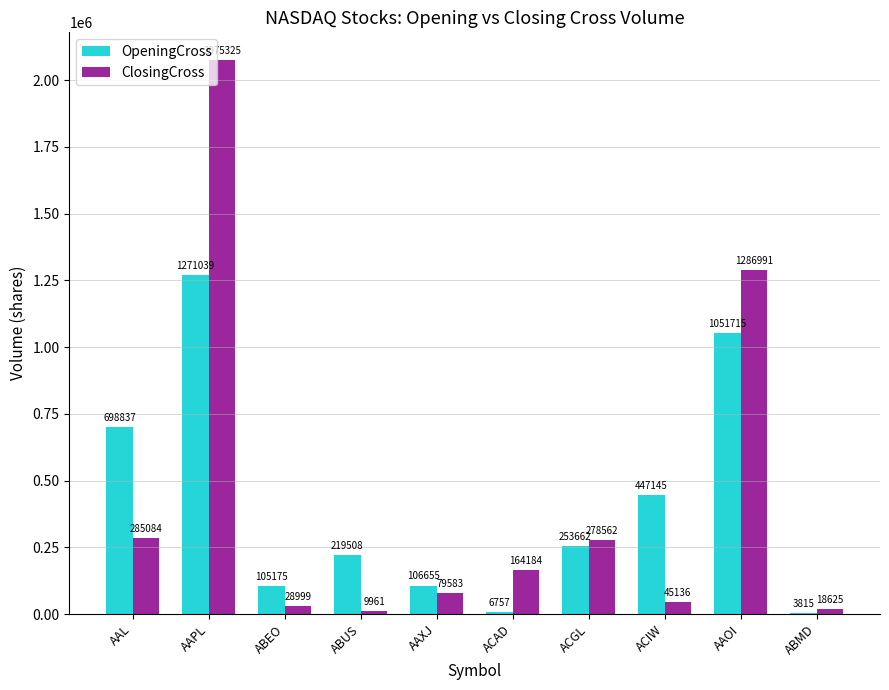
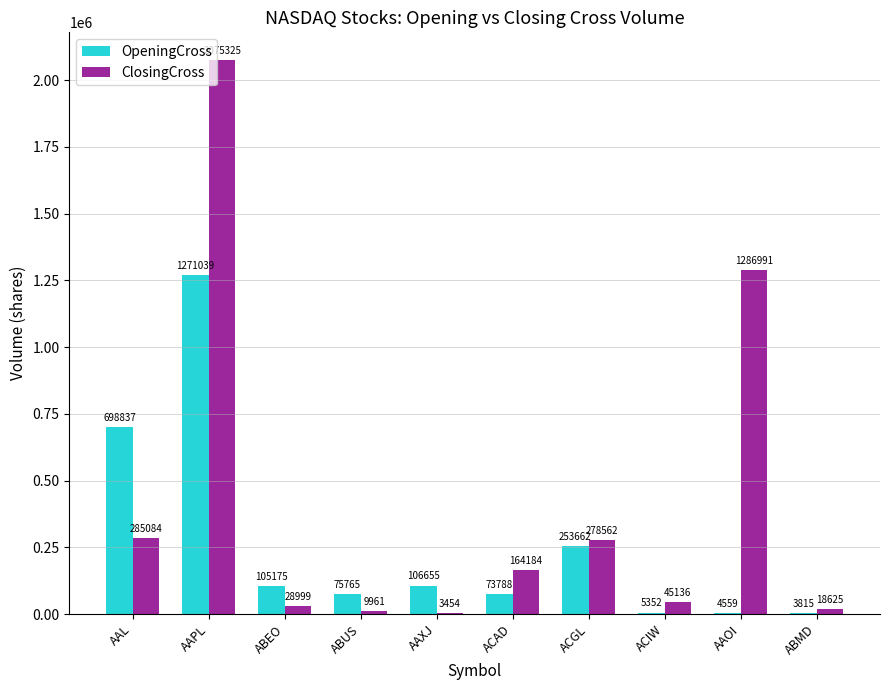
OpeningCross, ABUS: 219508 -> 75765
ClosingCross, AAXJ: 79583 -> 3454
OpeningCross, ACAD: 6757 -> 73788
OpeningCross, ACIW: 447145 -> 5352
OpeningCross, AAOI: 1051715 -> 4559
